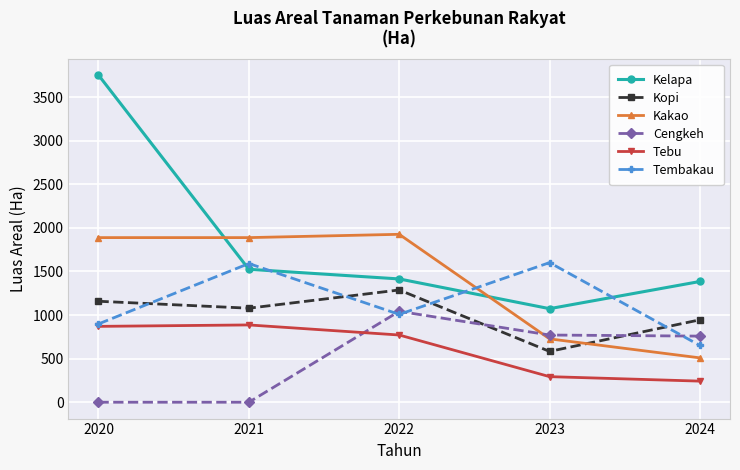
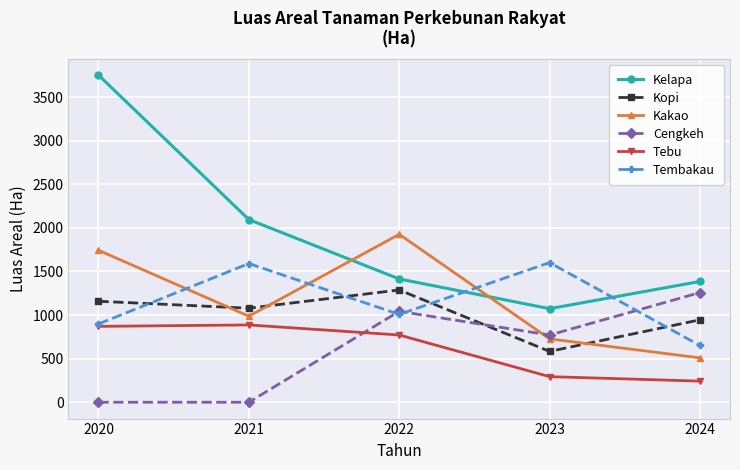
Kakao, 2020: 1900 -> 1700
Kelapa, 2021: 1500 -> 2100
Kakao, 2021: 1900 -> 1000
Cengkeh, 2024: 800 -> 1300
